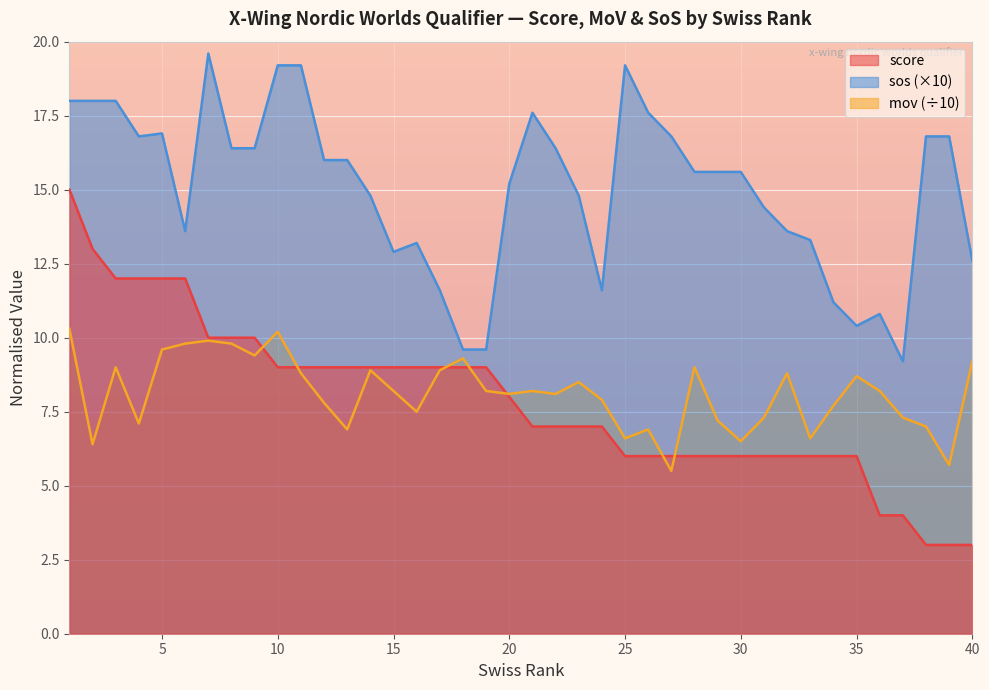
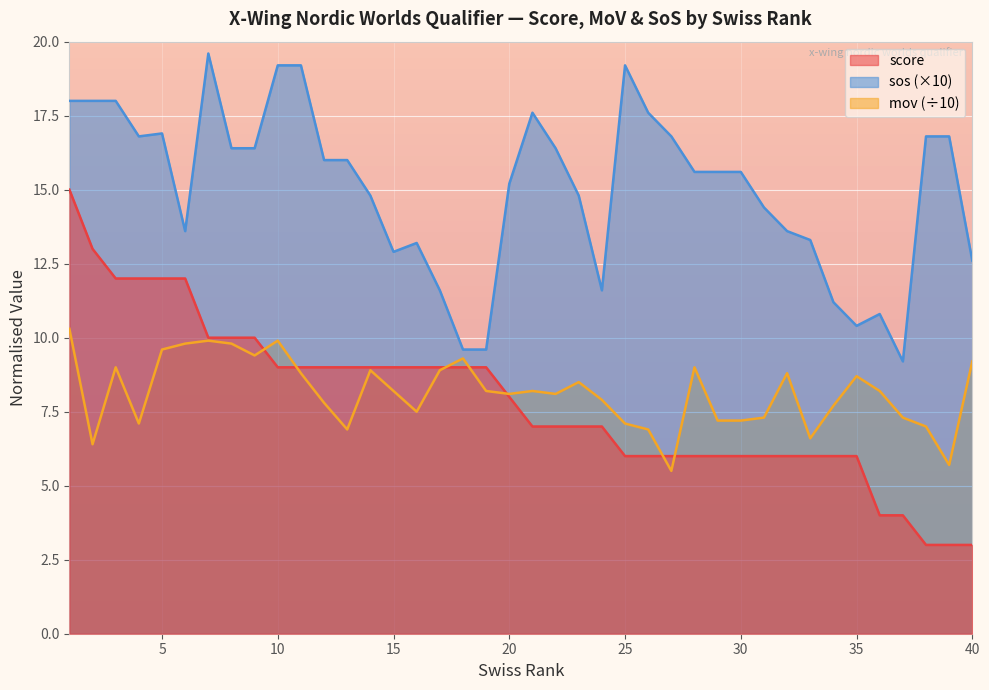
mov (÷10), 10: 10.2 -> 9.9
mov (÷10), 25: 6.6 -> 7.1
mov (÷10), 30: 6.5 -> 7.2
